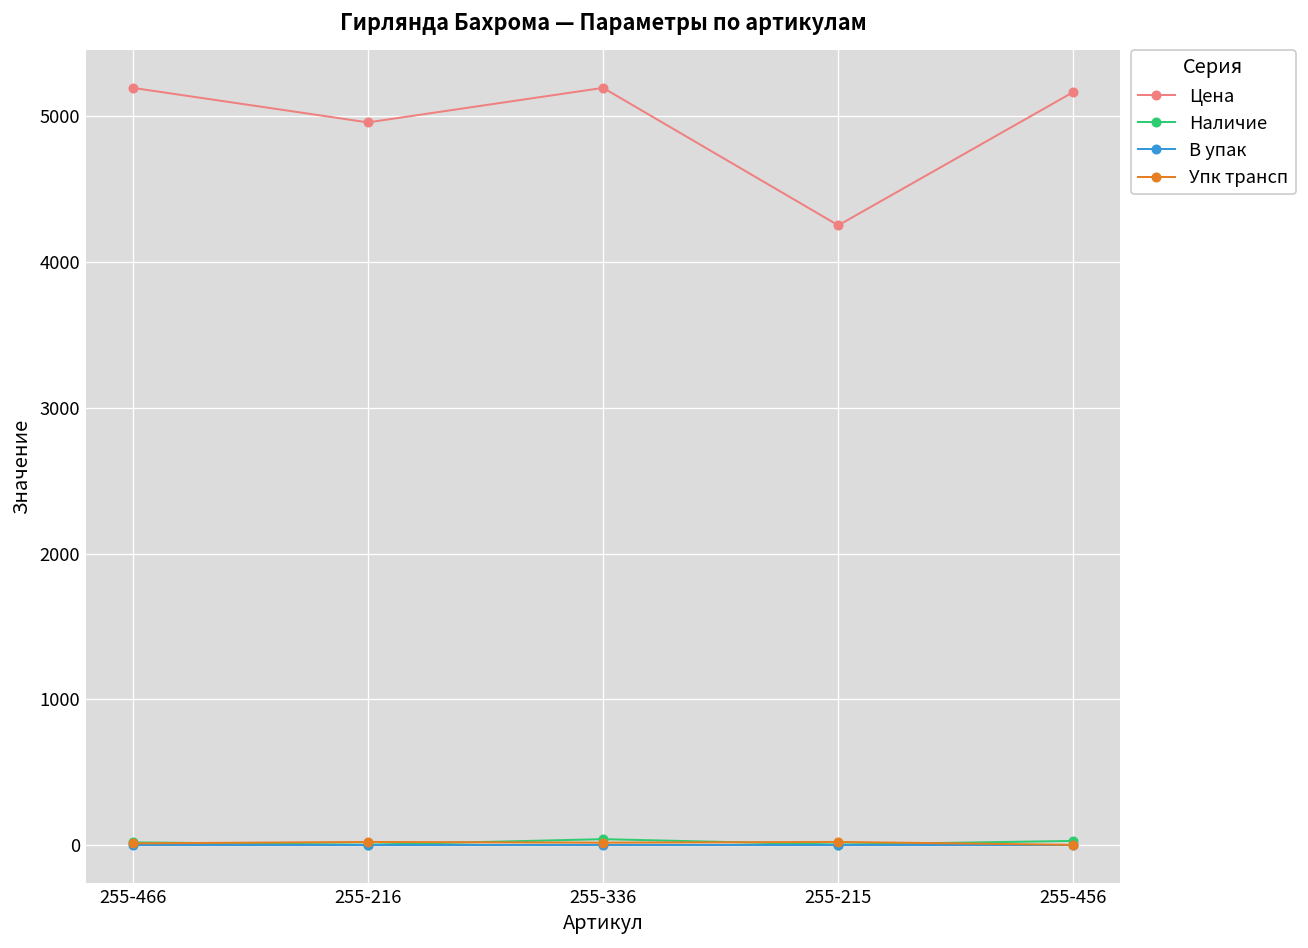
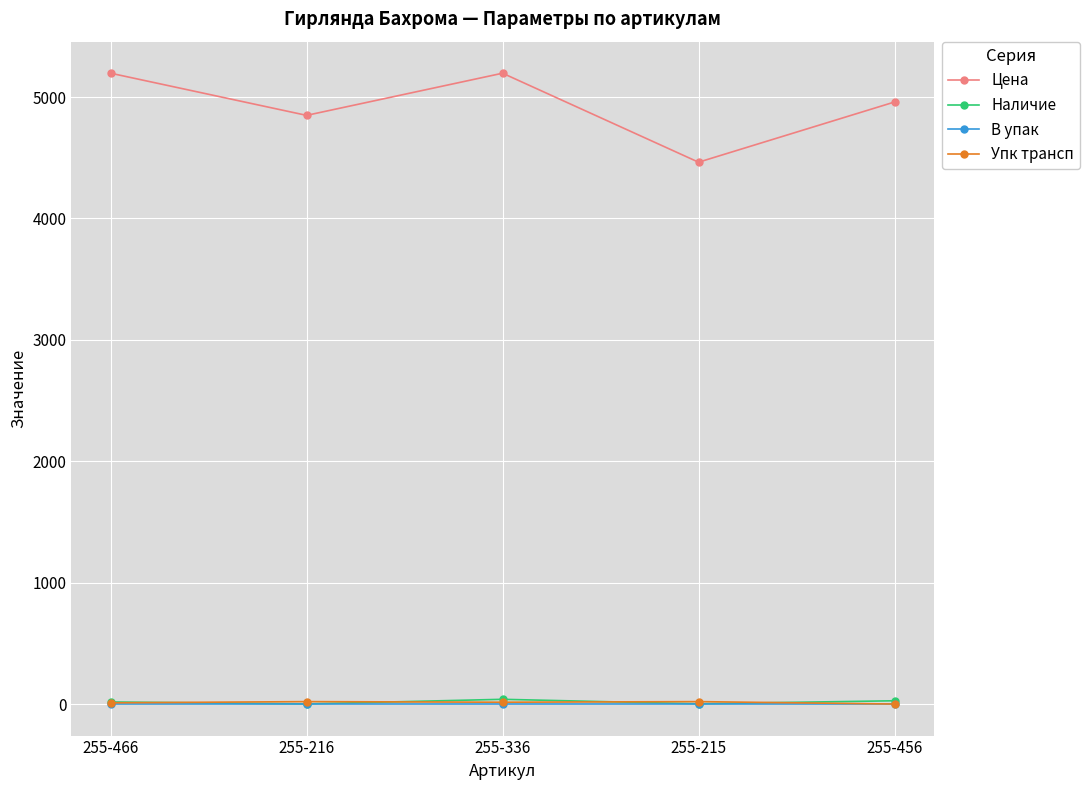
Цена, 255-216: 4960 -> 4850
Цена, 255-215: 4250 -> 4460
Цена, 255-456: 5170 -> 4960
